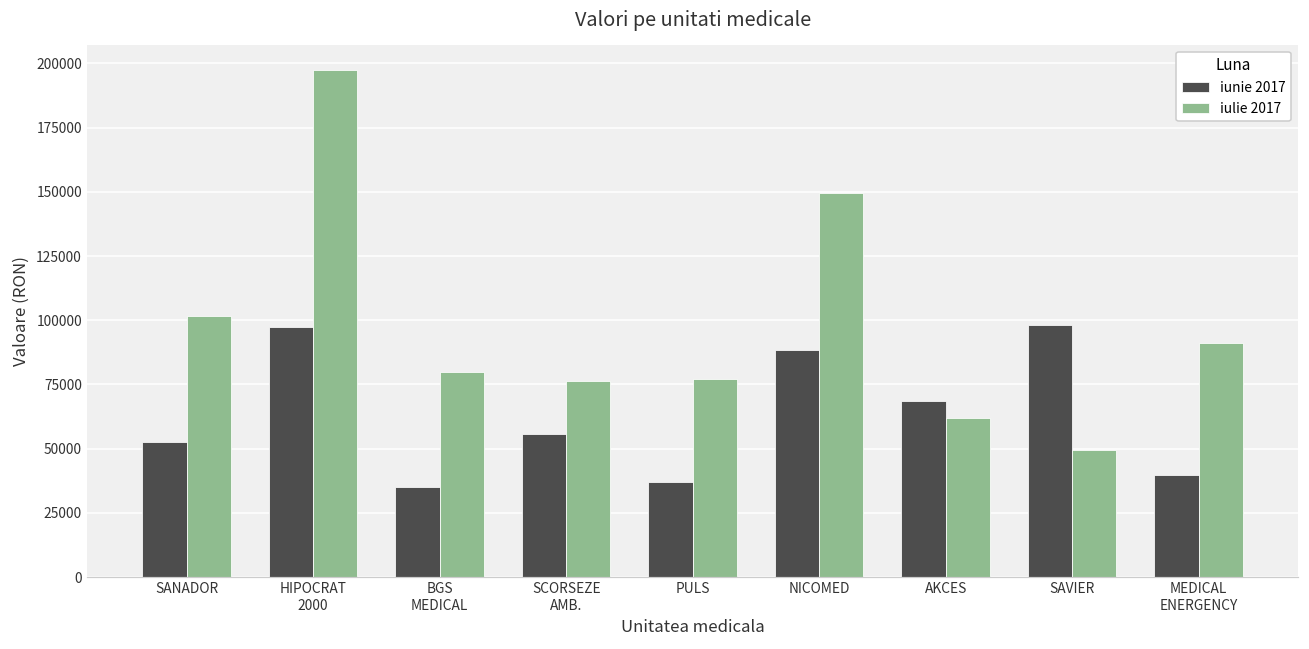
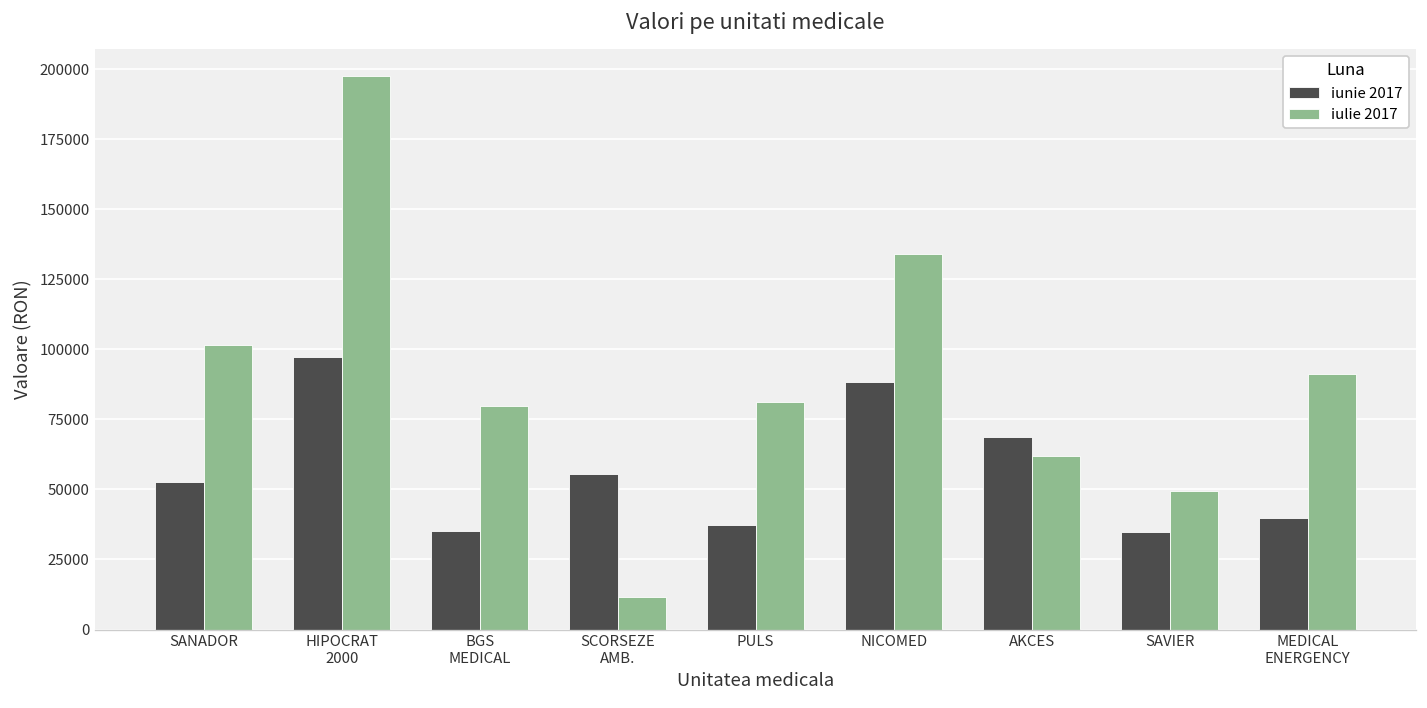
iulie 2017, SCORSEZE AMB.: 76000 -> 11000
iulie 2017, PULS: 77000 -> 81000
iulie 2017, NICOMED: 149000 -> 134000
iunie 2017, SAVIER: 98000 -> 35000
